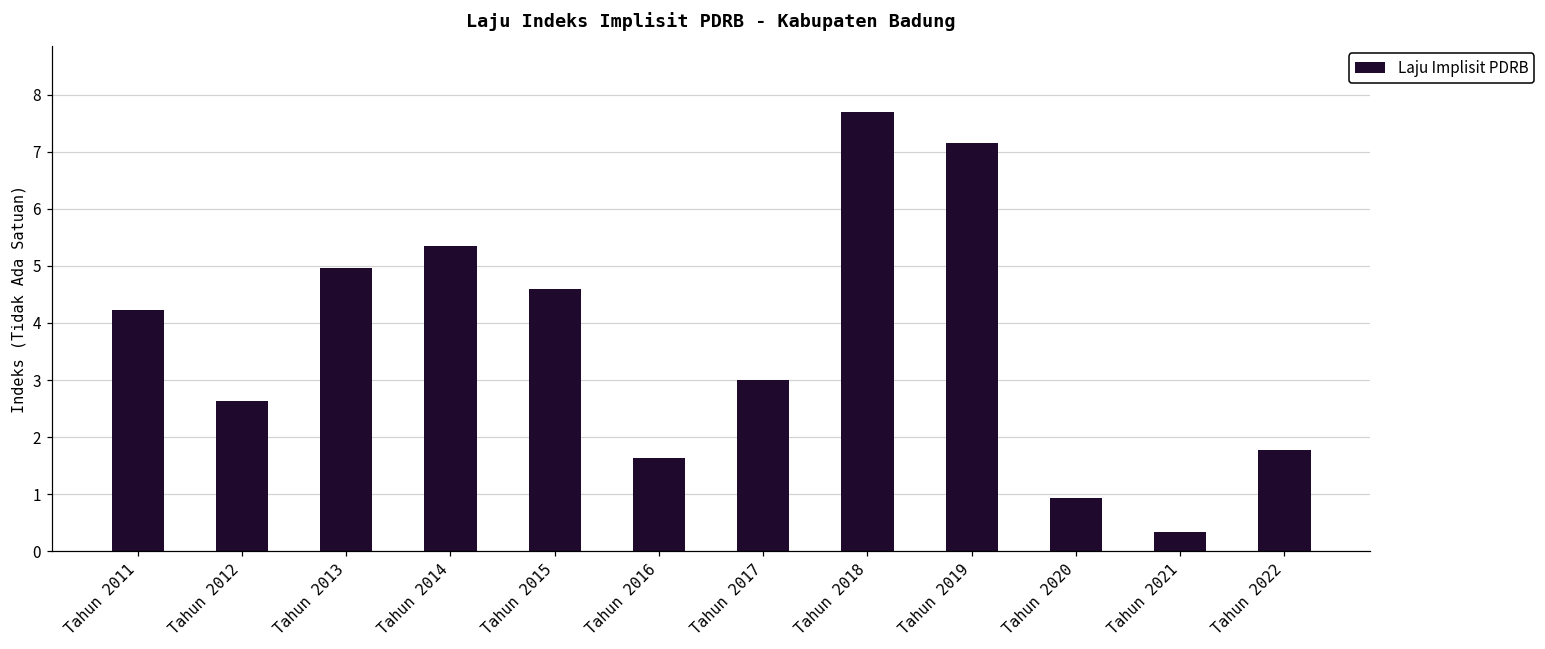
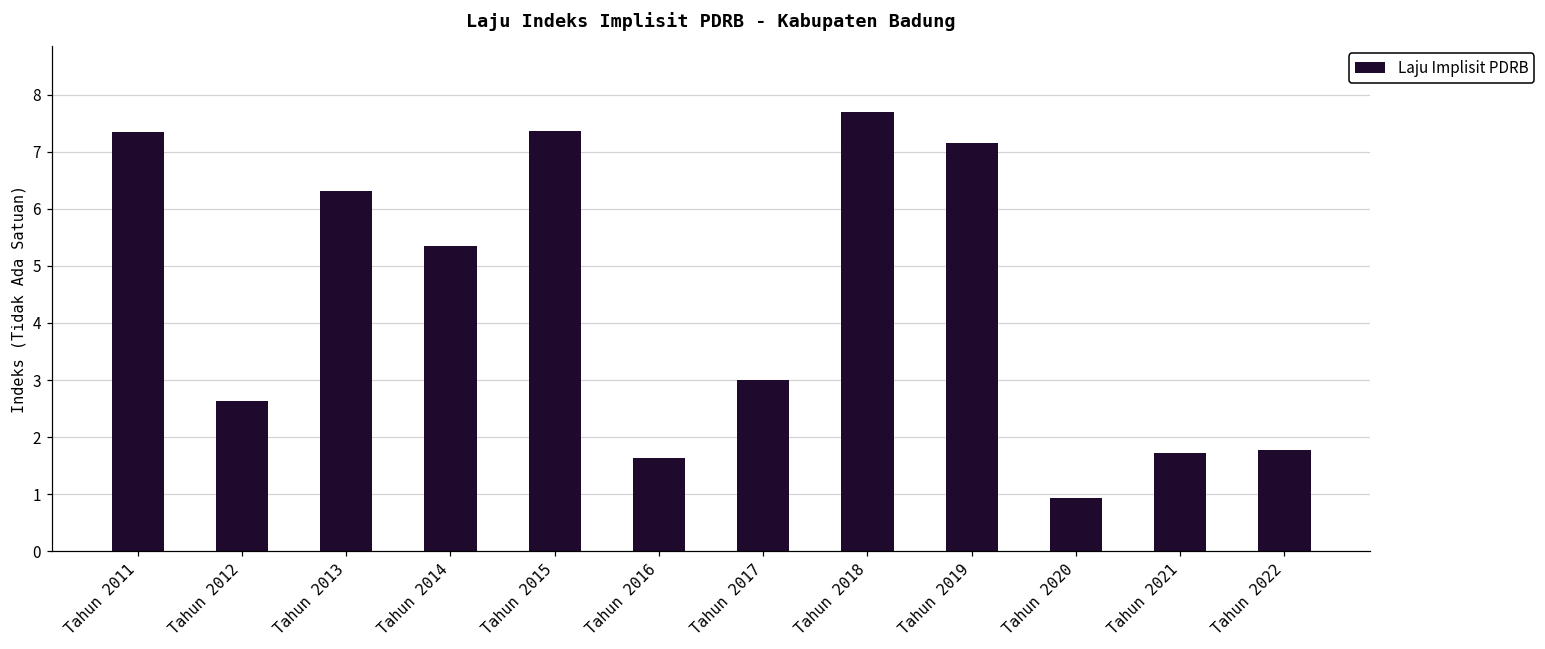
Tahun 2011: 4.2 -> 7.4
Tahun 2013: 5.0 -> 6.3
Tahun 2015: 4.6 -> 7.4
Tahun 2021: 0.3 -> 1.7
